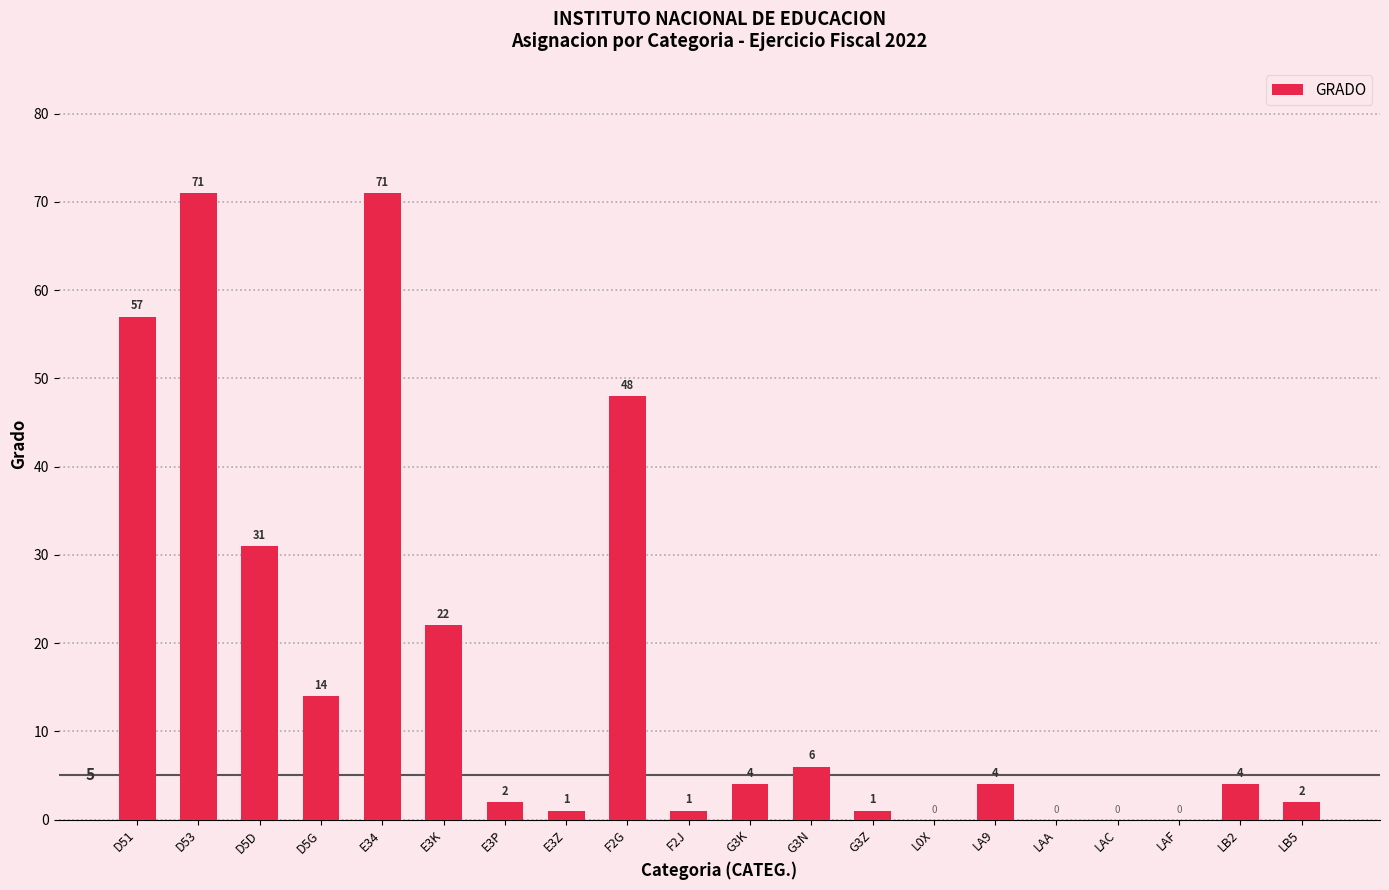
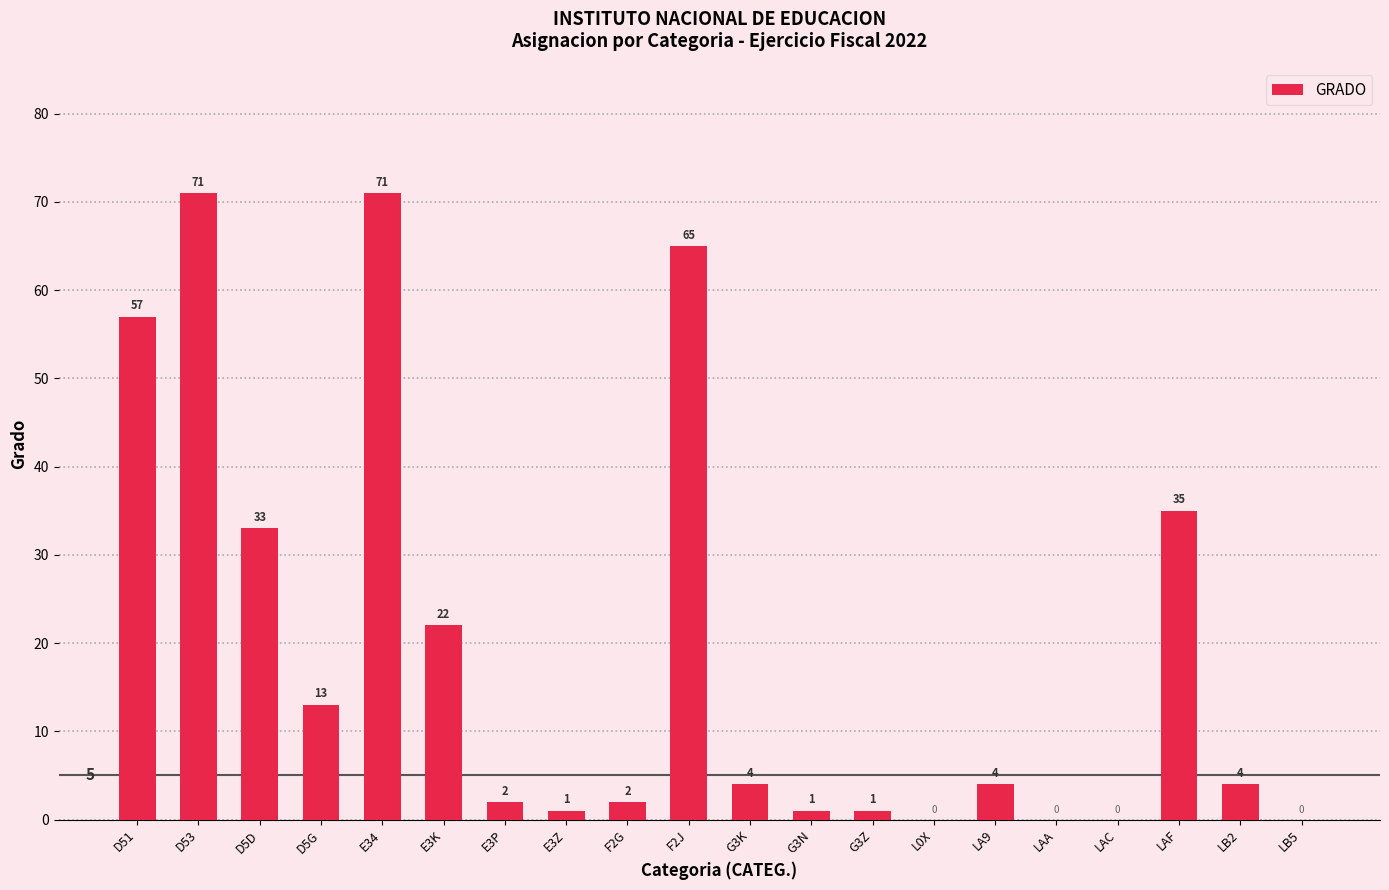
D5D: 31 -> 33
D5G: 14 -> 13
F2G: 48 -> 2
F2J: 1 -> 65
G3N: 6 -> 1
LAF: 0 -> 35
LB5: 2 -> 0
